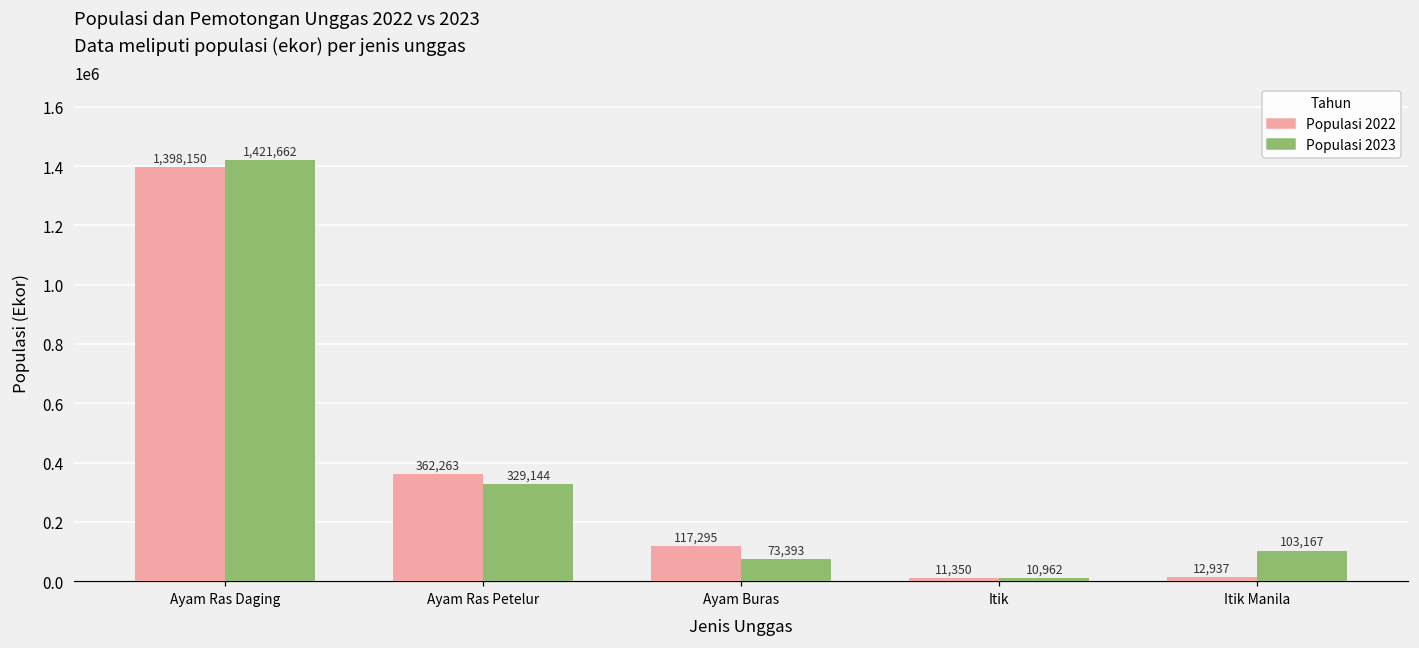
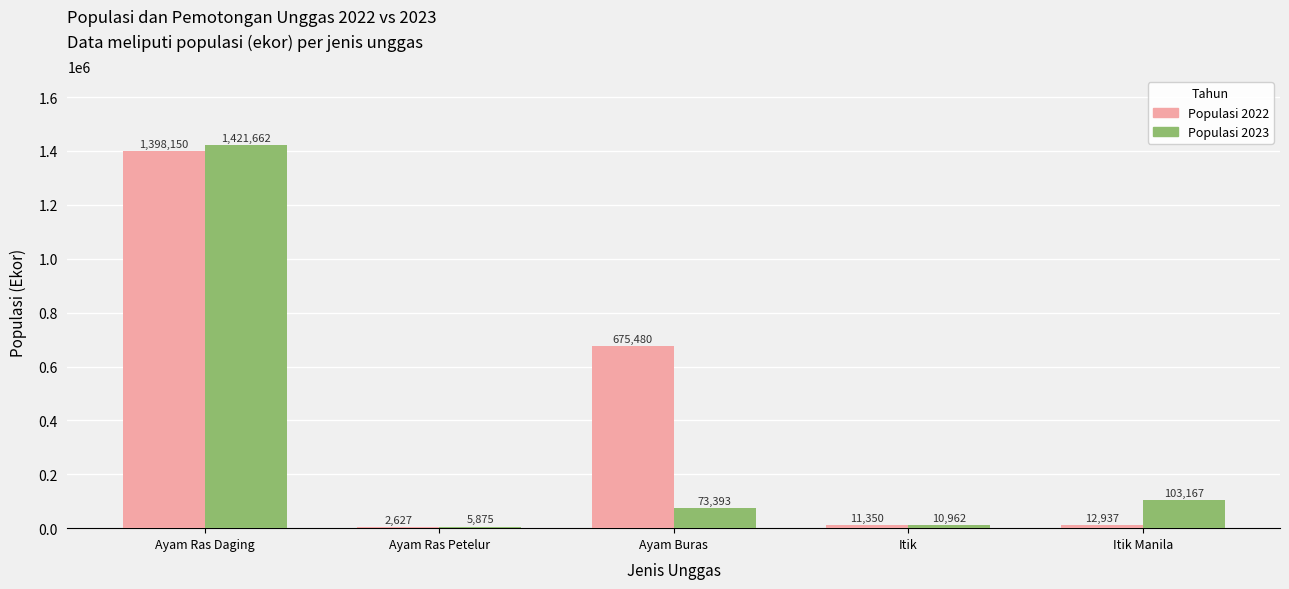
Populasi 2022, Ayam Ras Petelur: 362,263 -> 2,627
Populasi 2023, Ayam Ras Petelur: 329,144 -> 5,875
Populasi 2022, Ayam Buras: 117,295 -> 675,480
